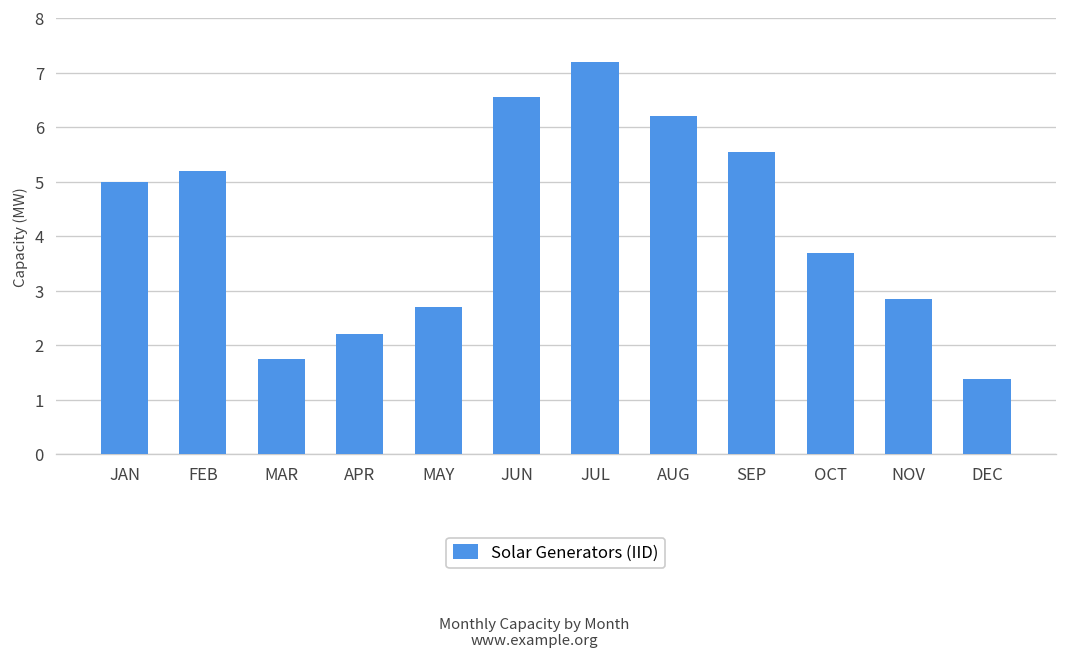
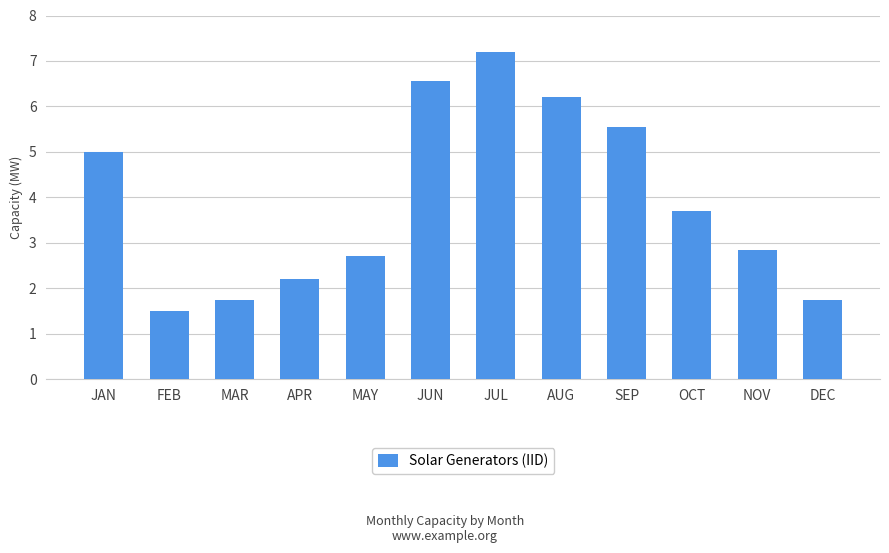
FEB: 5.2 -> 1.5
DEC: 1.4 -> 1.8
